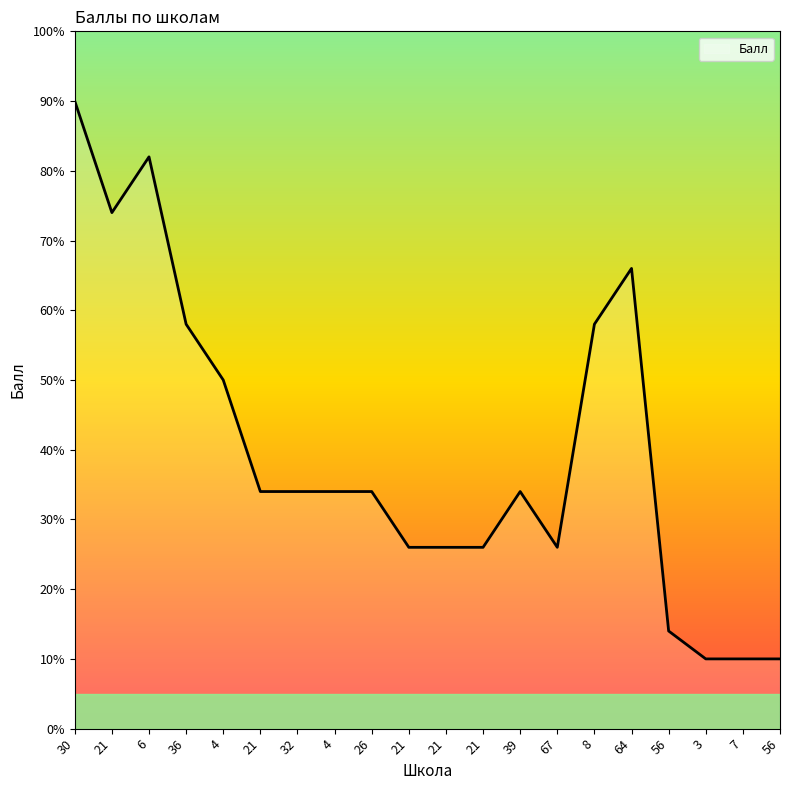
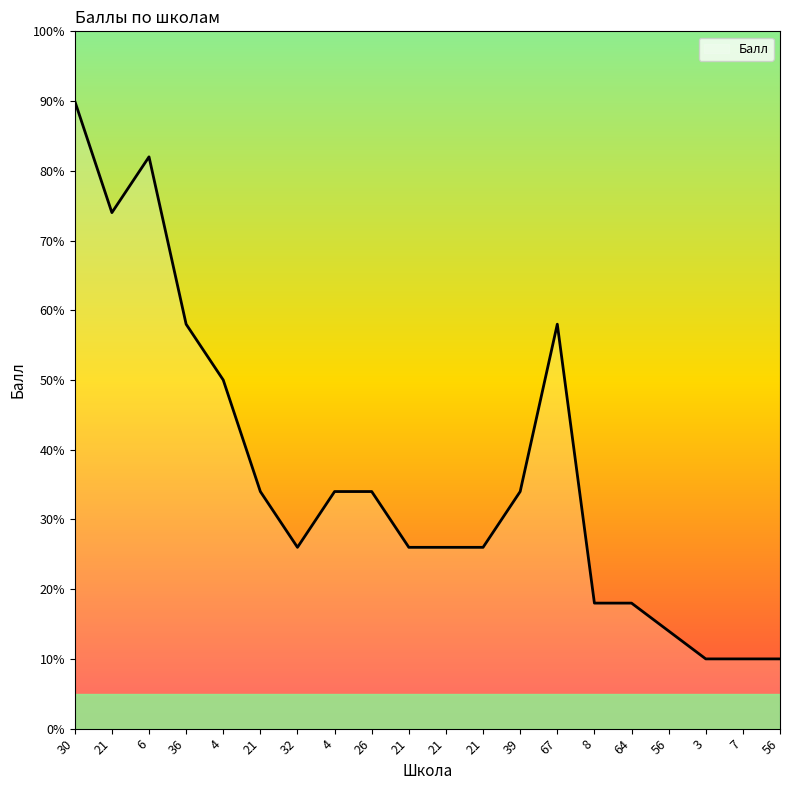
32: 34% -> 26%
67: 26% -> 58%
8: 58% -> 18%
64: 66% -> 18%
